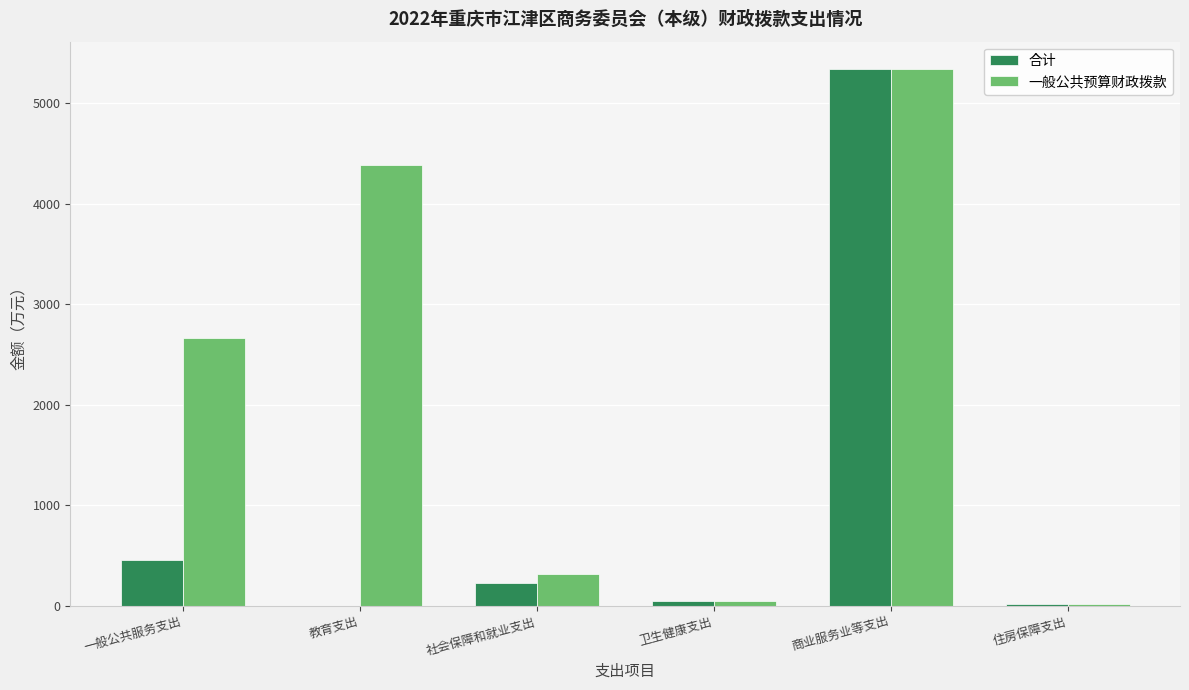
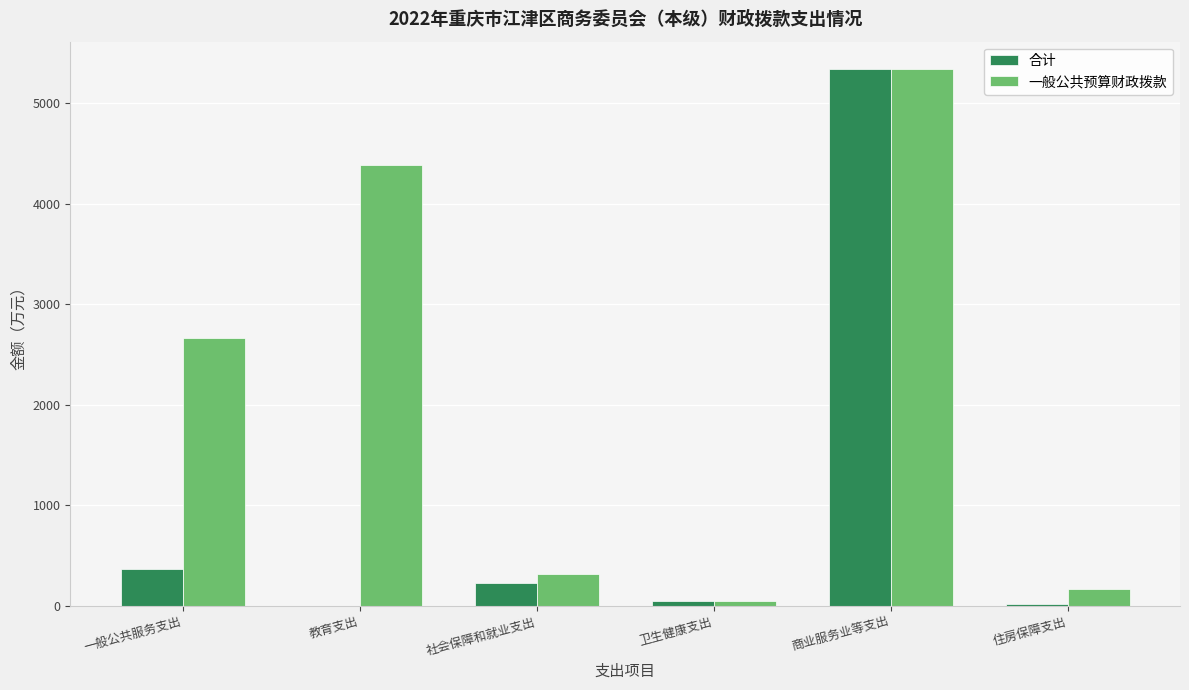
合计, 一般公共服务支出: 460 -> 370
一般公共预算财政拨款, 住房保障支出: 20 -> 170
